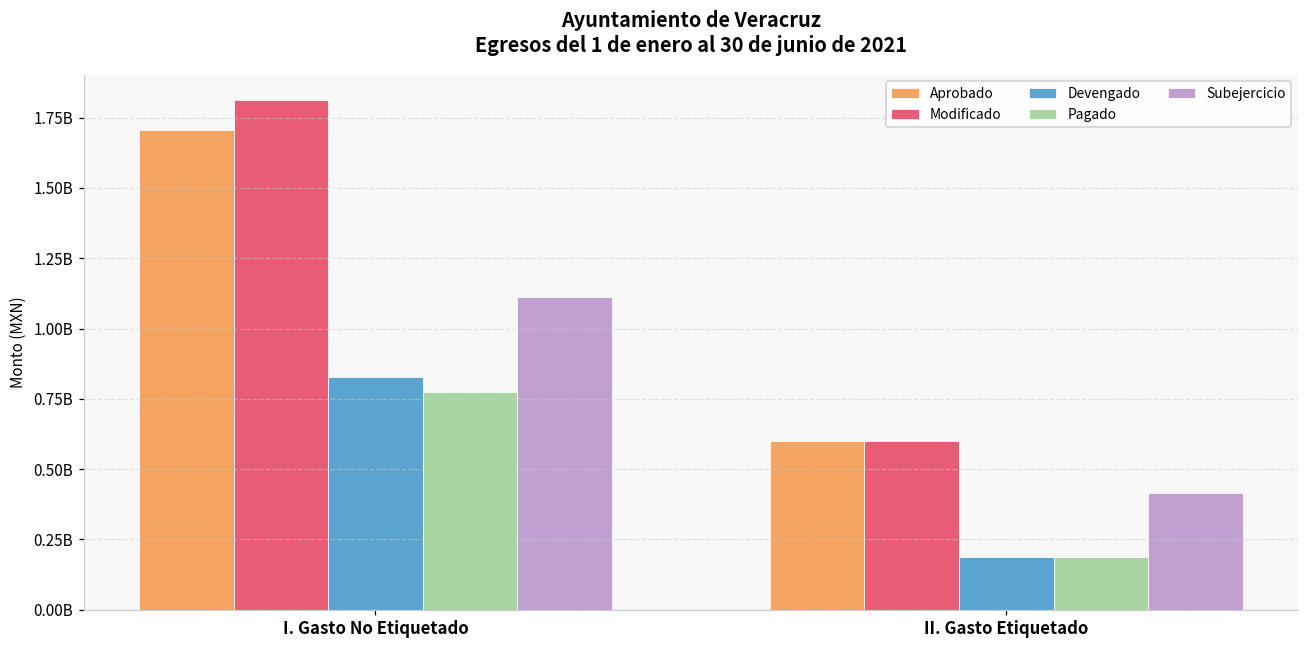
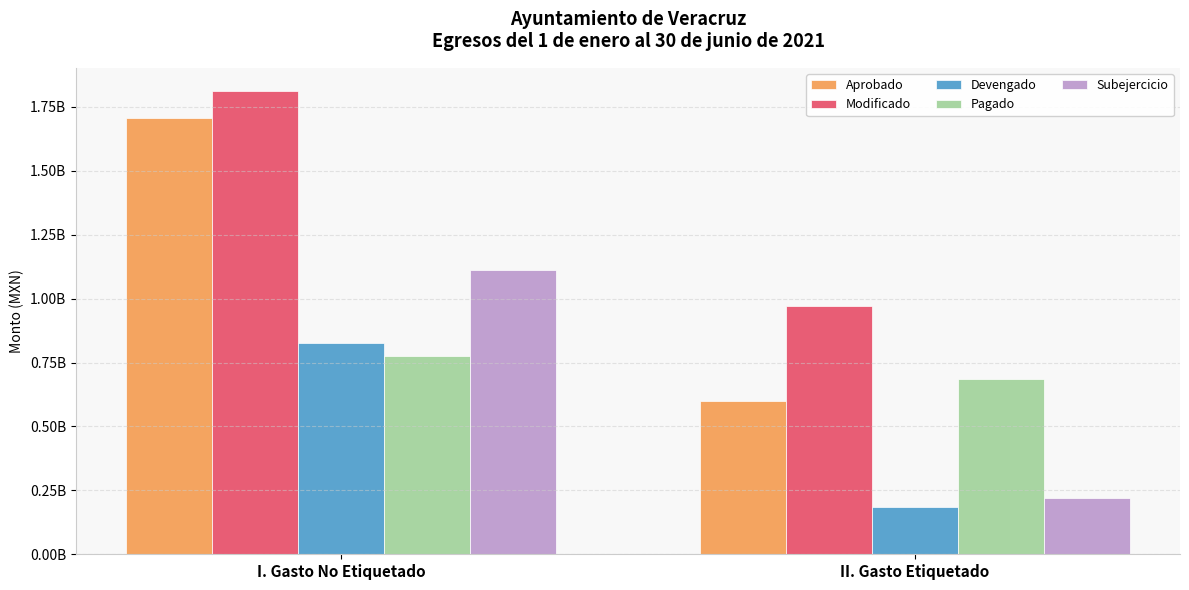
Modificado, II. Gasto Etiquetado: 600000000 -> 970000000
Pagado, II. Gasto Etiquetado: 190000000 -> 680000000
Subejercicio, II. Gasto Etiquetado: 420000000 -> 220000000
